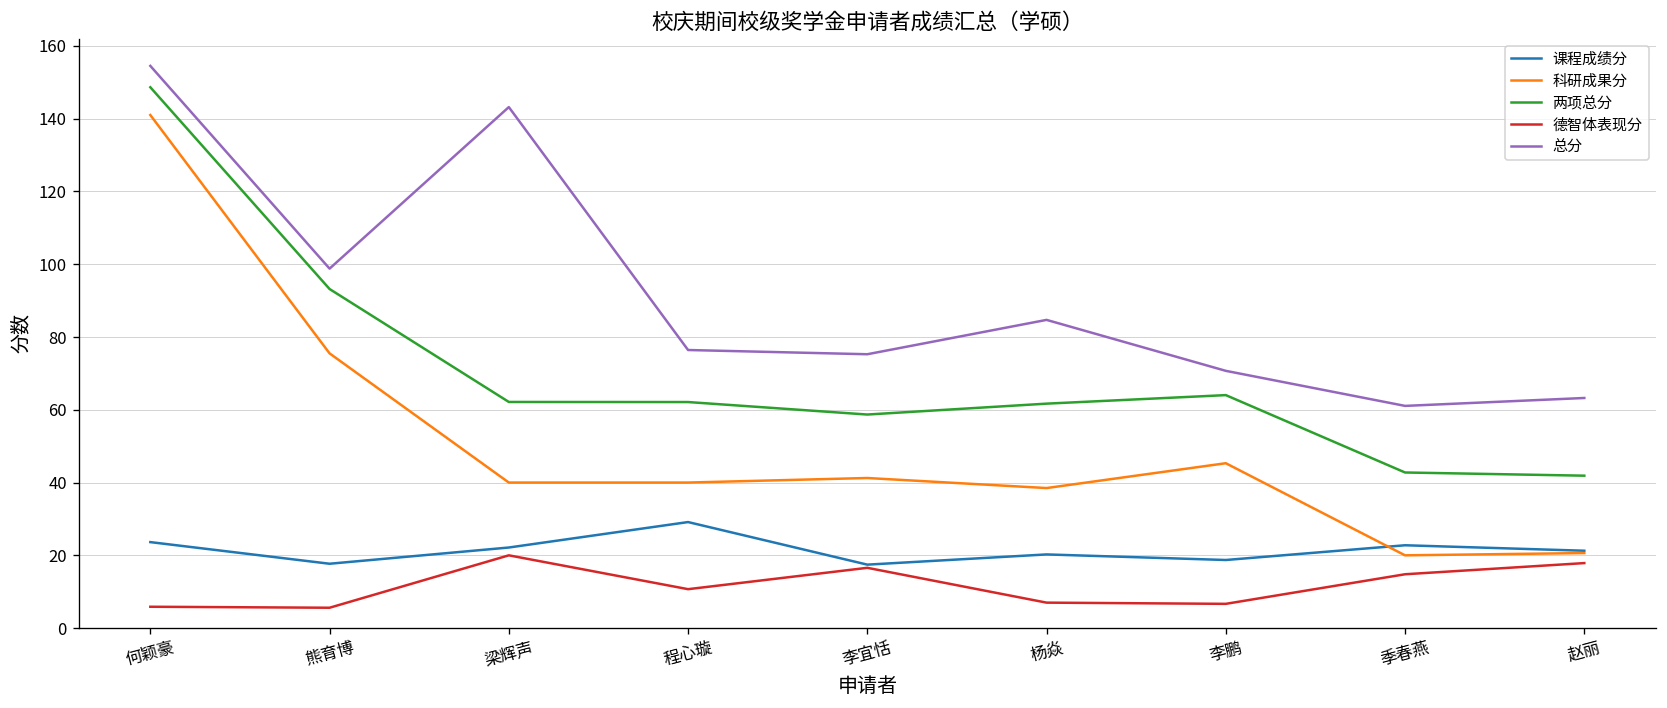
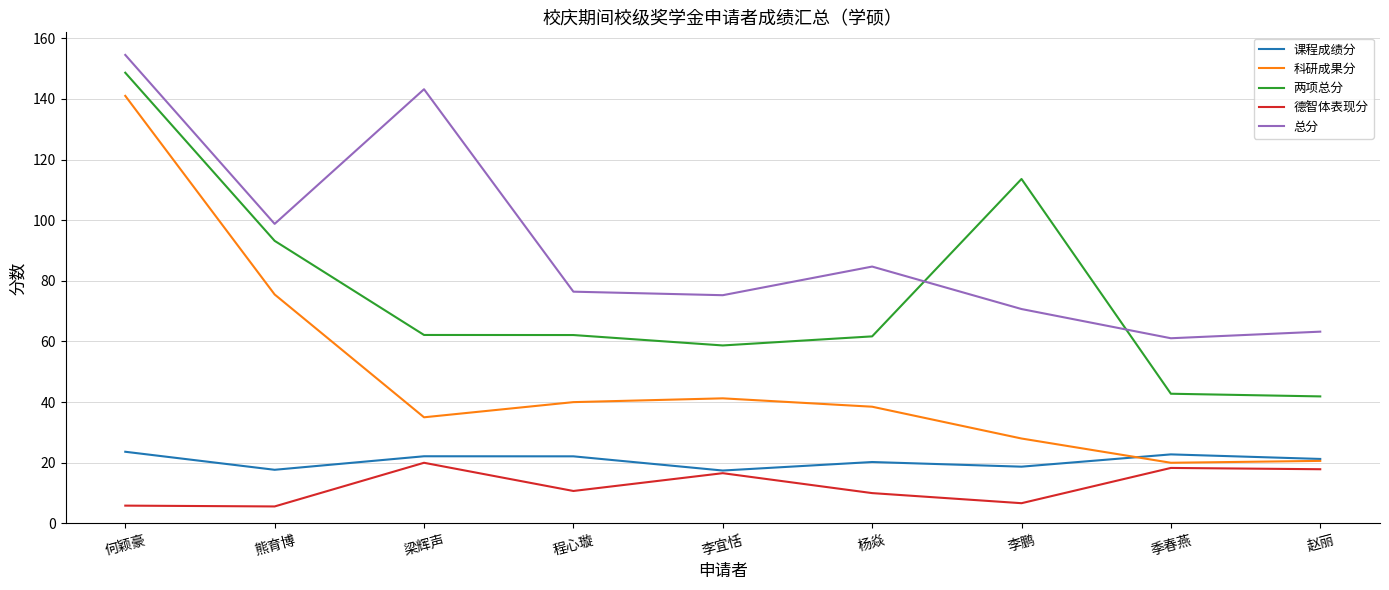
科研成果分, 梁辉声: 40 -> 35
课程成绩分, 程心璇: 29 -> 22
德智体表现分, 杨焱: 7 -> 10
科研成果分, 李鹏: 45 -> 28
两项总分, 李鹏: 64 -> 114
德智体表现分, 季春燕: 15 -> 18
